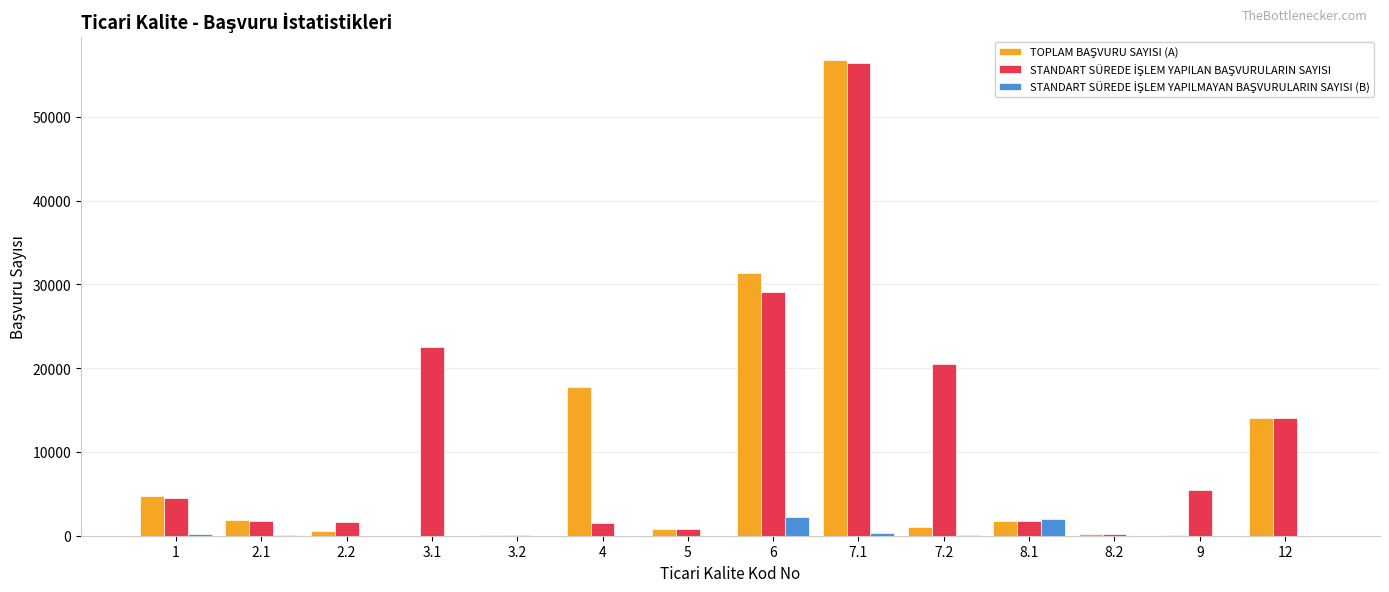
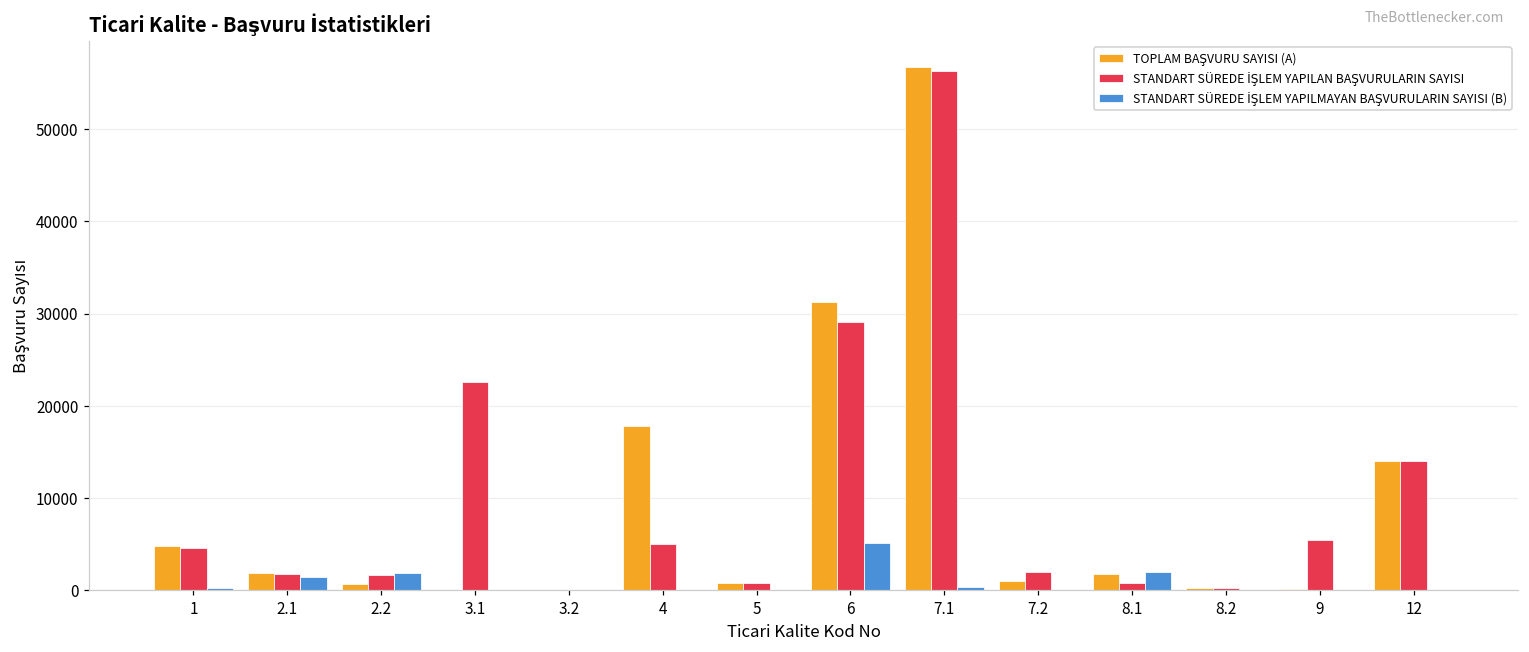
STANDART SÜREDE İŞLEM YAPILMAYAN BAŞVURULARIN SAYISI (B), 2.1: 0 -> 1000
STANDART SÜREDE İŞLEM YAPILMAYAN BAŞVURULARIN SAYISI (B), 2.2: 0 -> 2000
STANDART SÜREDE İŞLEM YAPILAN BAŞVURULARIN SAYISI, 4: 2000 -> 5000
STANDART SÜREDE İŞLEM YAPILMAYAN BAŞVURULARIN SAYISI (B), 6: 2000 -> 5000
STANDART SÜREDE İŞLEM YAPILAN BAŞVURULARIN SAYISI, 7.2: 20000 -> 2000
STANDART SÜREDE İŞLEM YAPILAN BAŞVURULARIN SAYISI, 8.1: 2000 -> 1000
